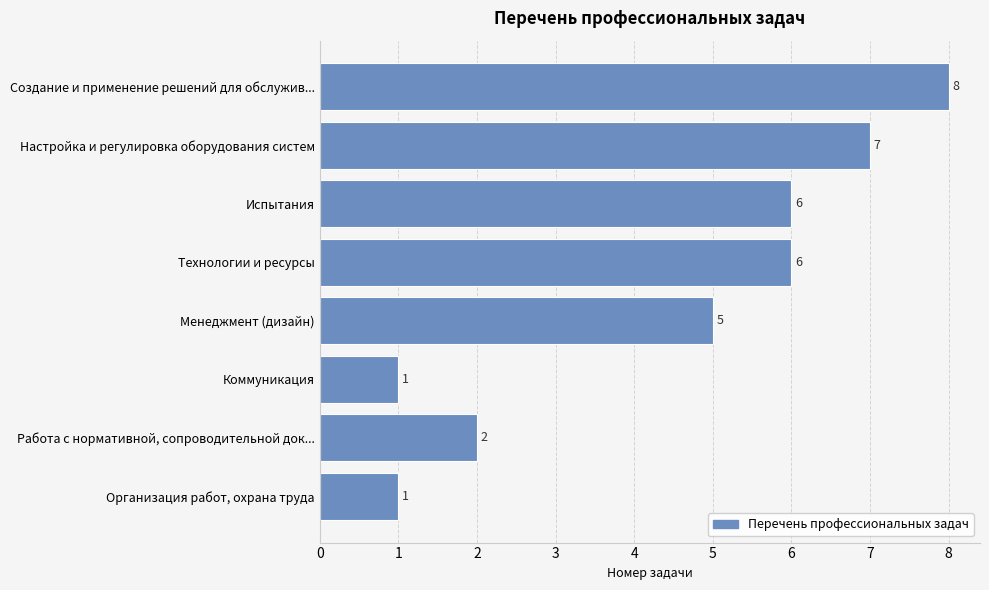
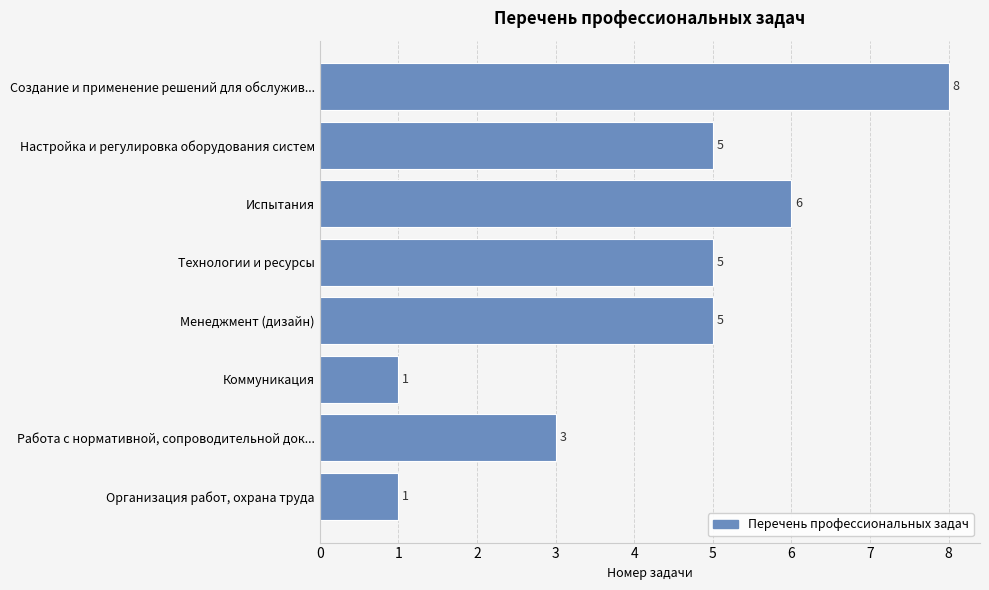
Настройка и регулировка оборудования систем: 7 -> 5
Технологии и ресурсы: 6 -> 5
Работа с нормативной, сопроводительной док...: 2 -> 3
